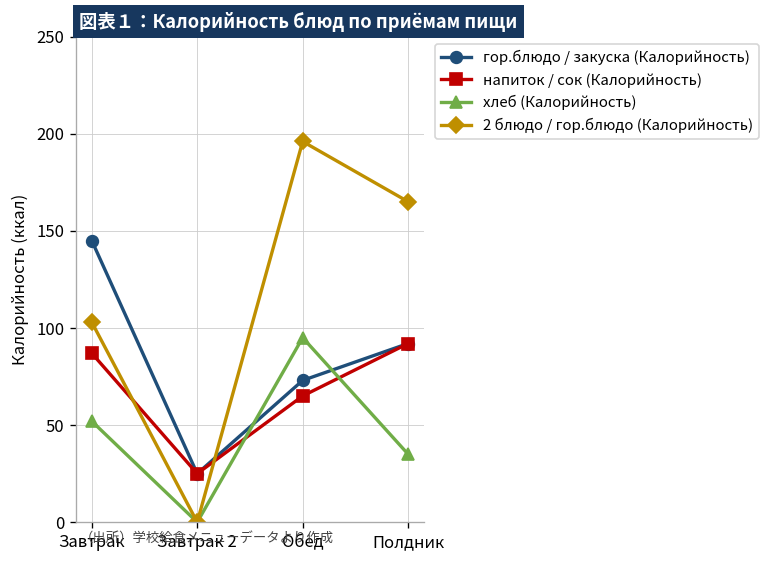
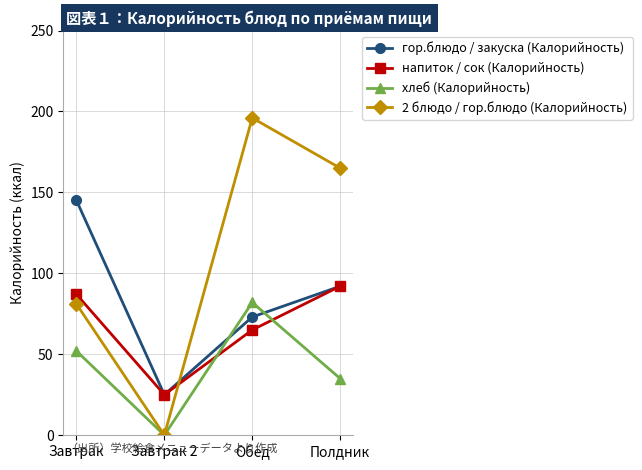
2 блюдо / гор.блюдо (Калорийность), Завтрак: 103 -> 81
хлеб (Калорийность), Обед: 95 -> 82
